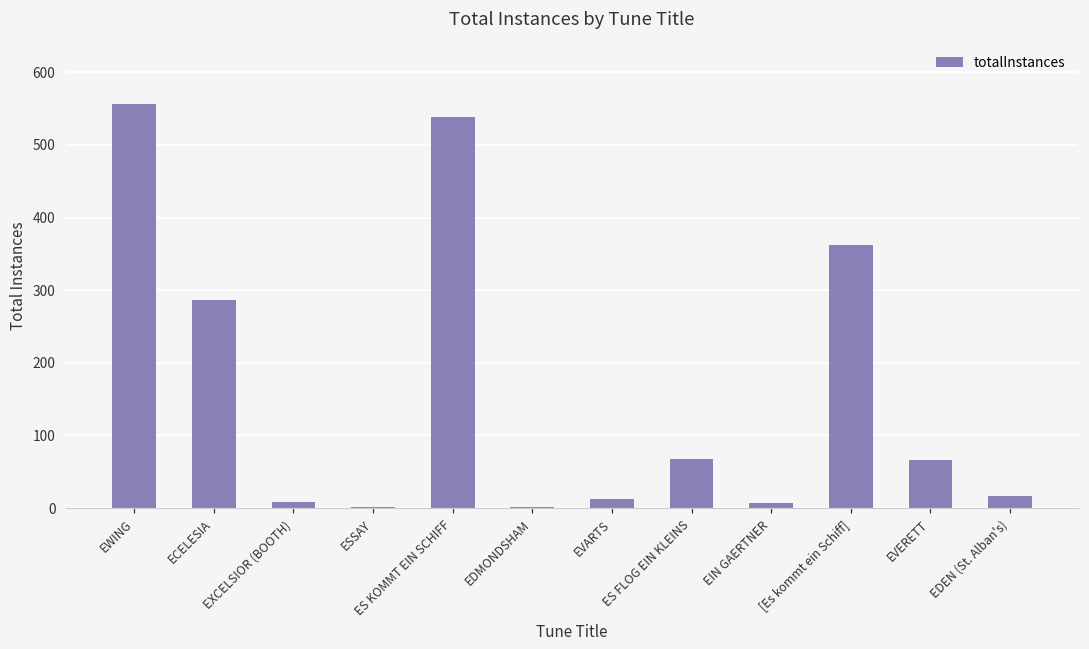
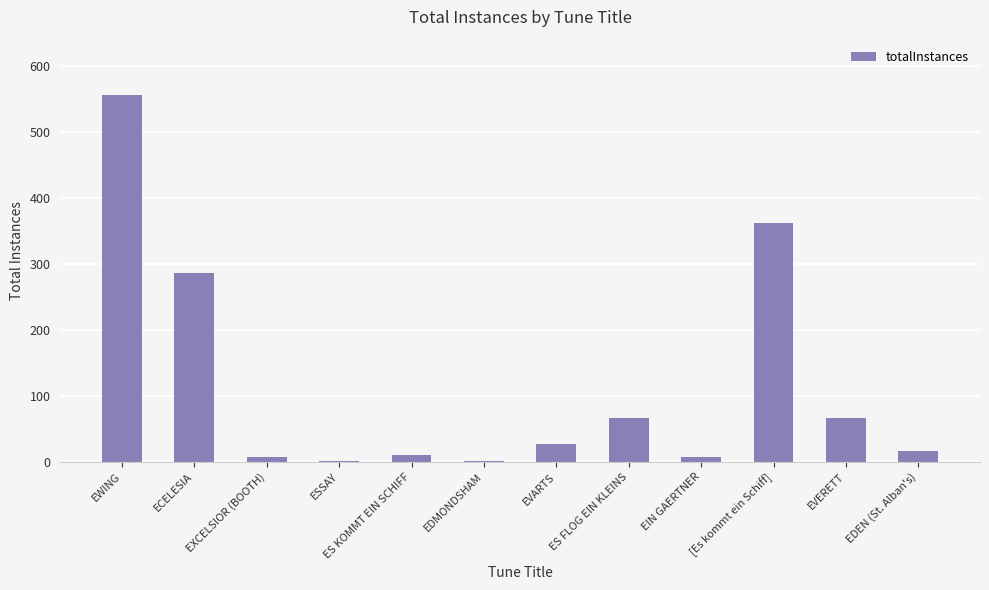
ES KOMMT EIN SCHIFF: 540 -> 10
EVARTS: 10 -> 30
